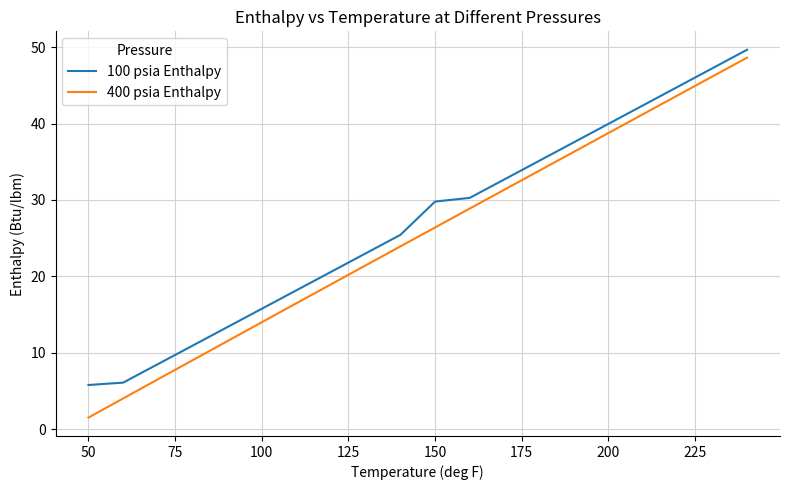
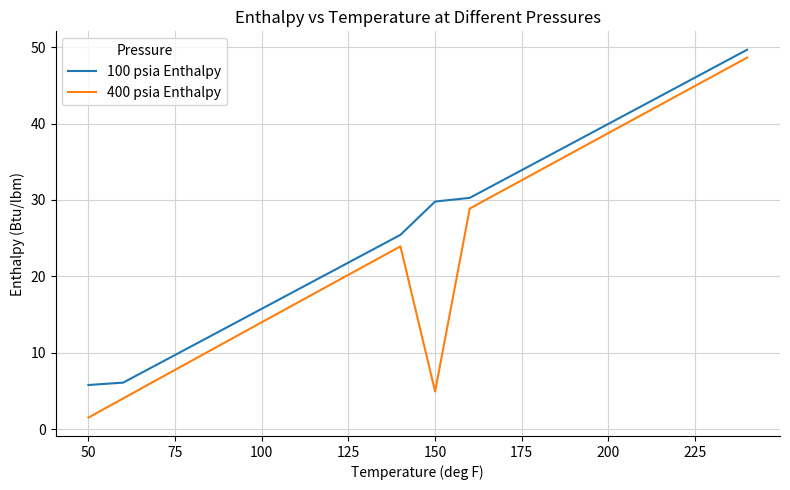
400 psia Enthalpy, 150: 26 -> 5
